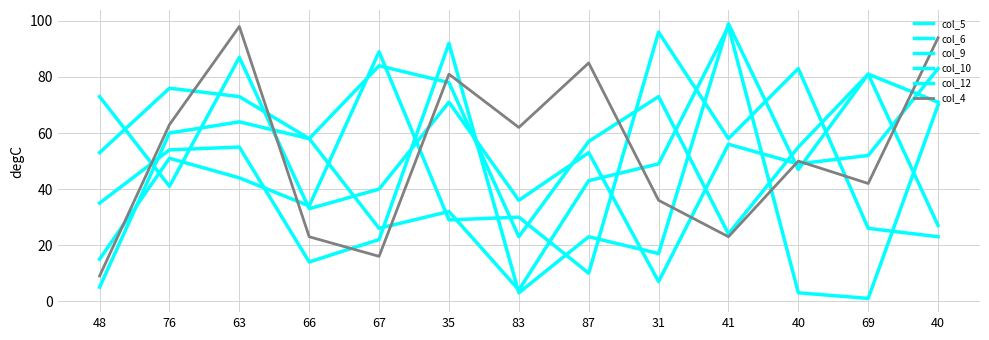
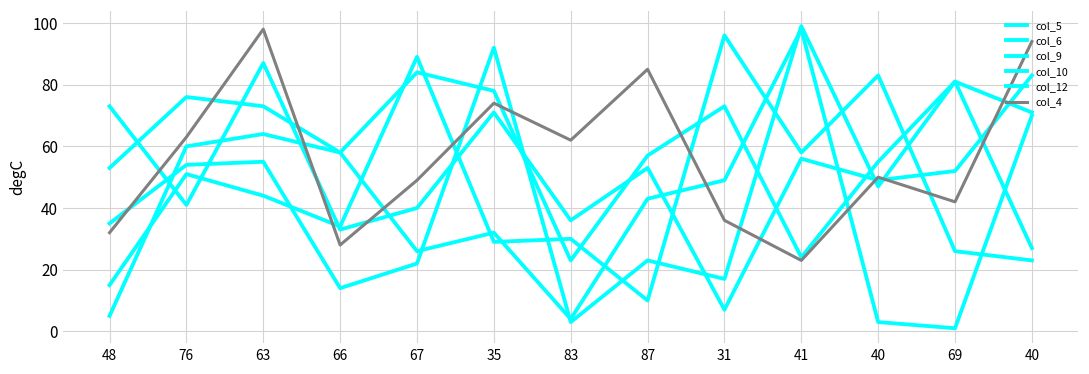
col_4, 48: 9 -> 32
col_4, 66: 23 -> 28
col_4, 67: 16 -> 49
col_4, 35: 81 -> 74
